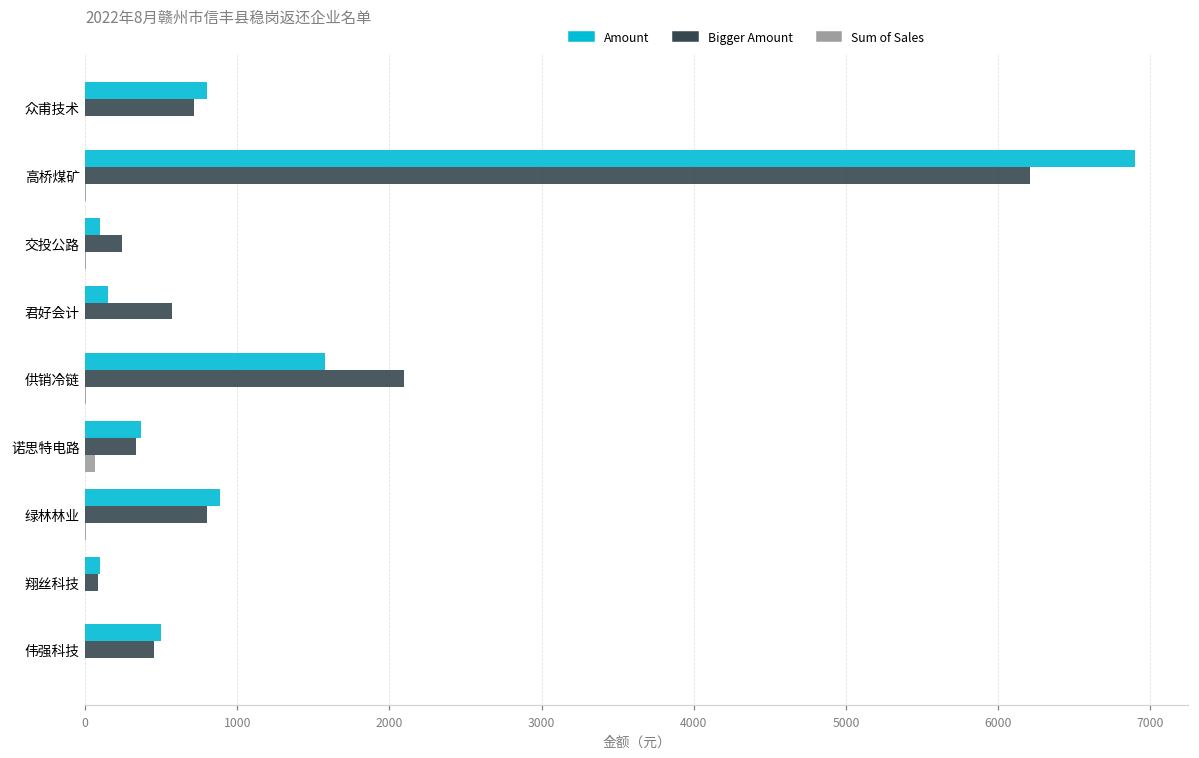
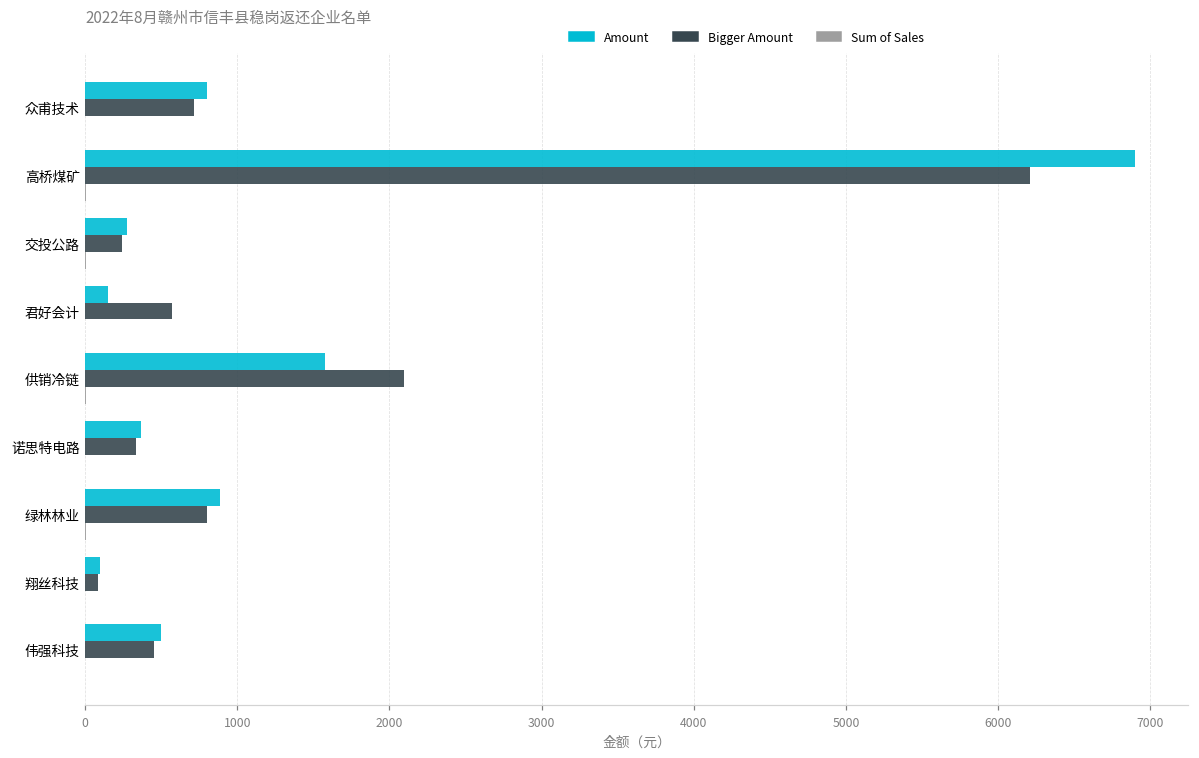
Amount, 交投公路: 100 -> 270
Sum of Sales, 诺思特电路: 70 -> 0
